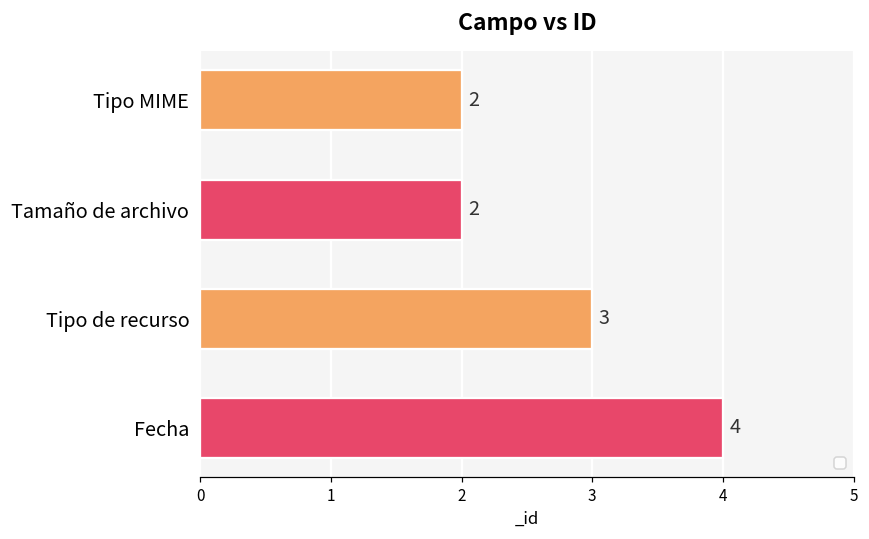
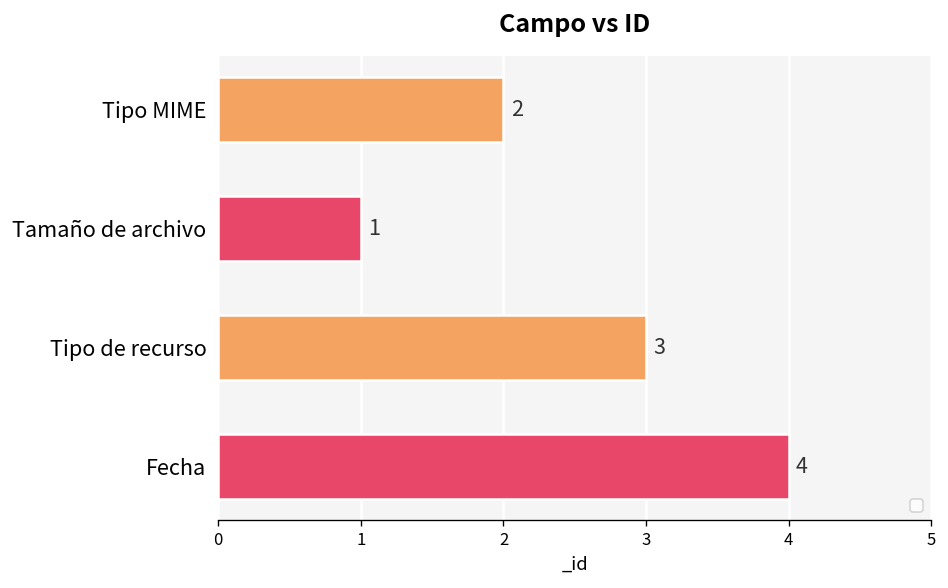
Tamaño de archivo: 2 -> 1
